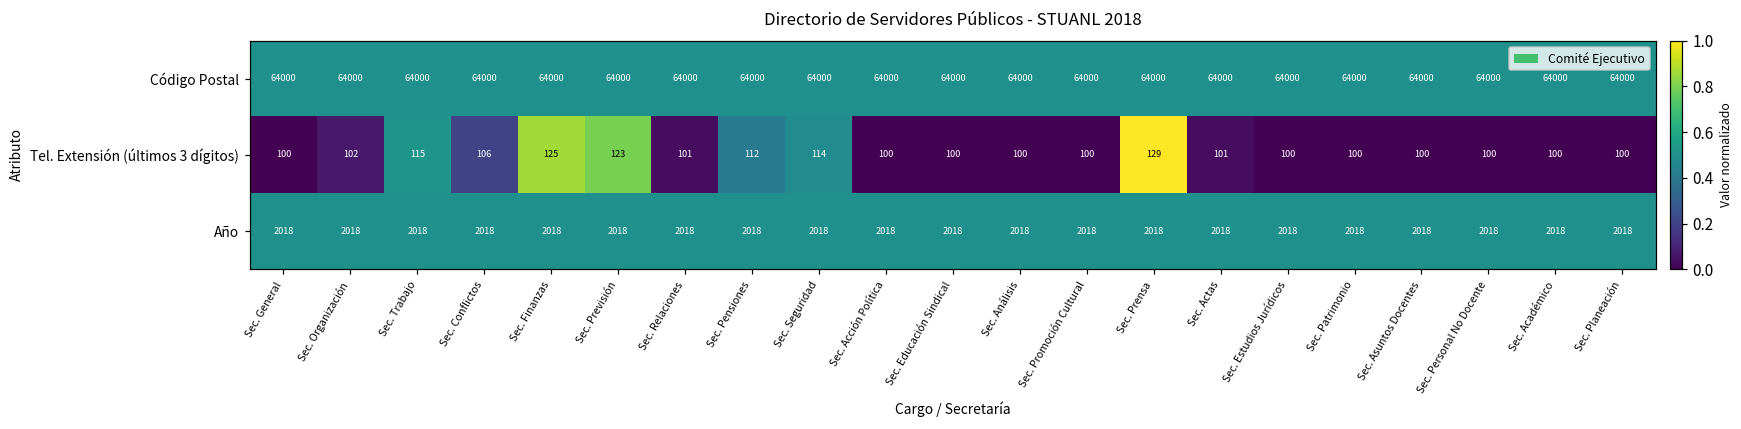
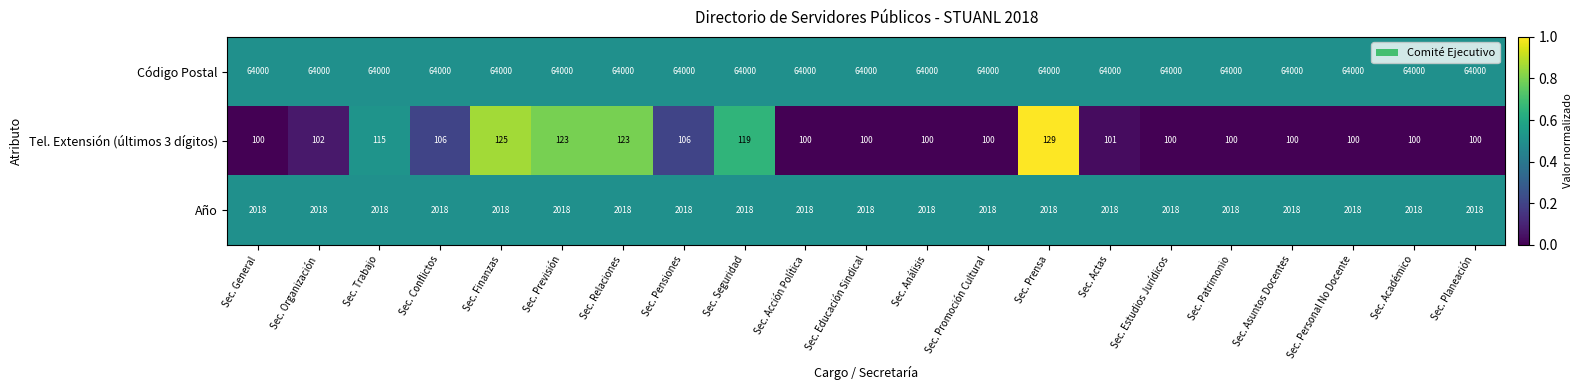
Tel. Extensión (últimos 3 dígitos), Sec. Relaciones: 101 -> 123
Tel. Extensión (últimos 3 dígitos), Sec. Pensiones: 112 -> 106
Tel. Extensión (últimos 3 dígitos), Sec. Seguridad: 114 -> 119
